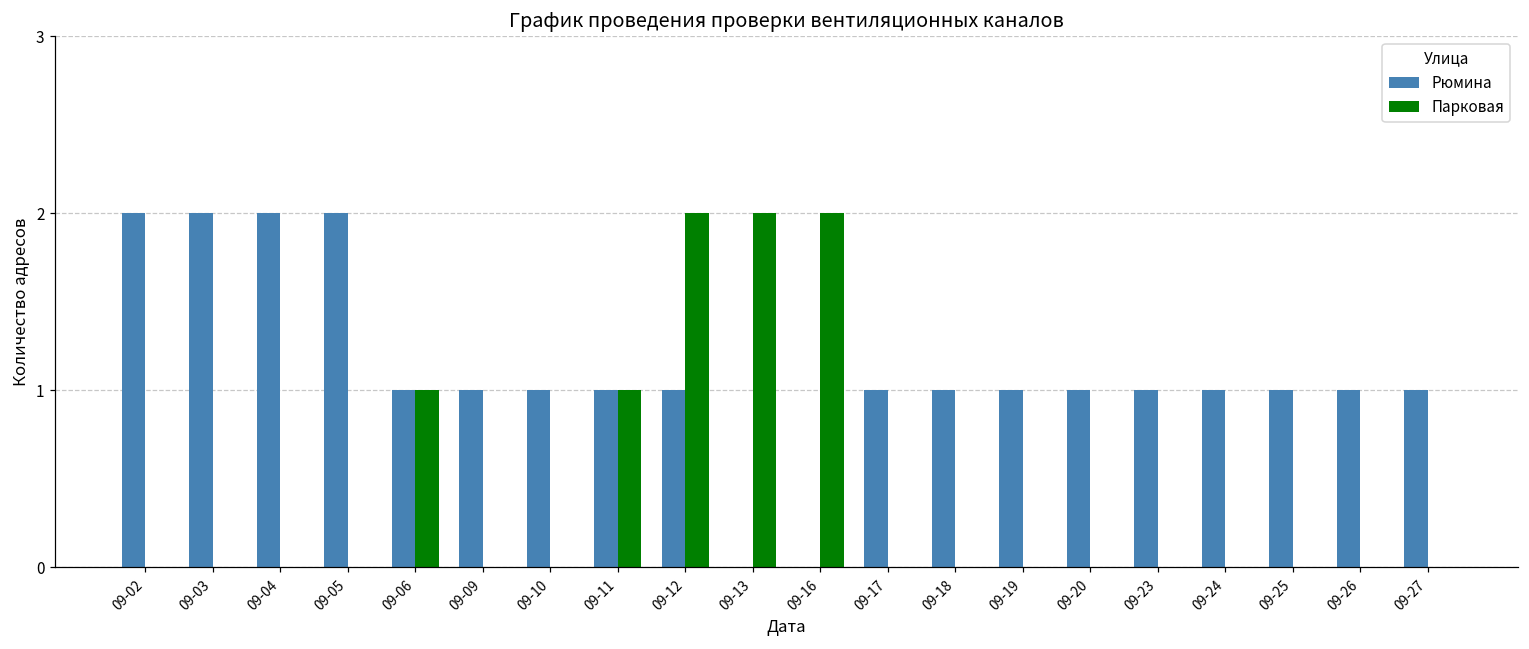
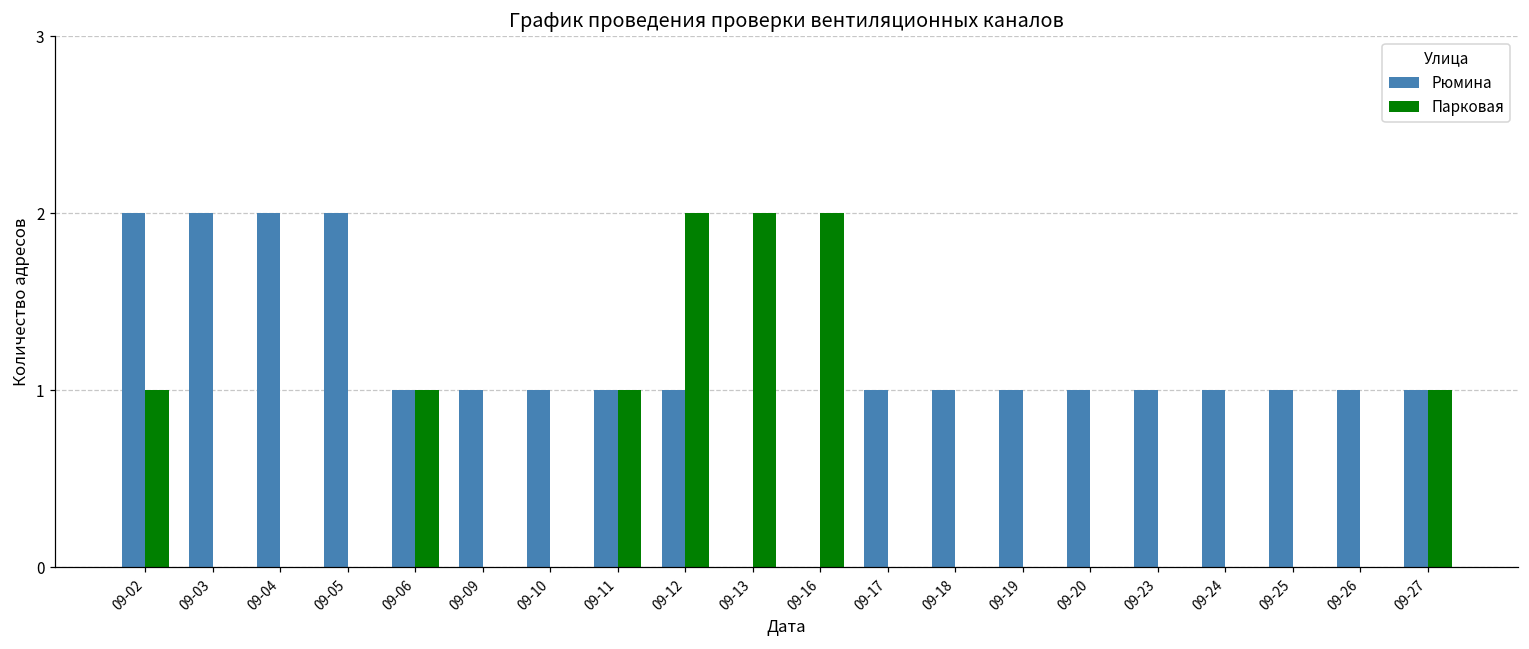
Парковая, 09-02: 0 -> 1
Парковая, 09-27: 0 -> 1
